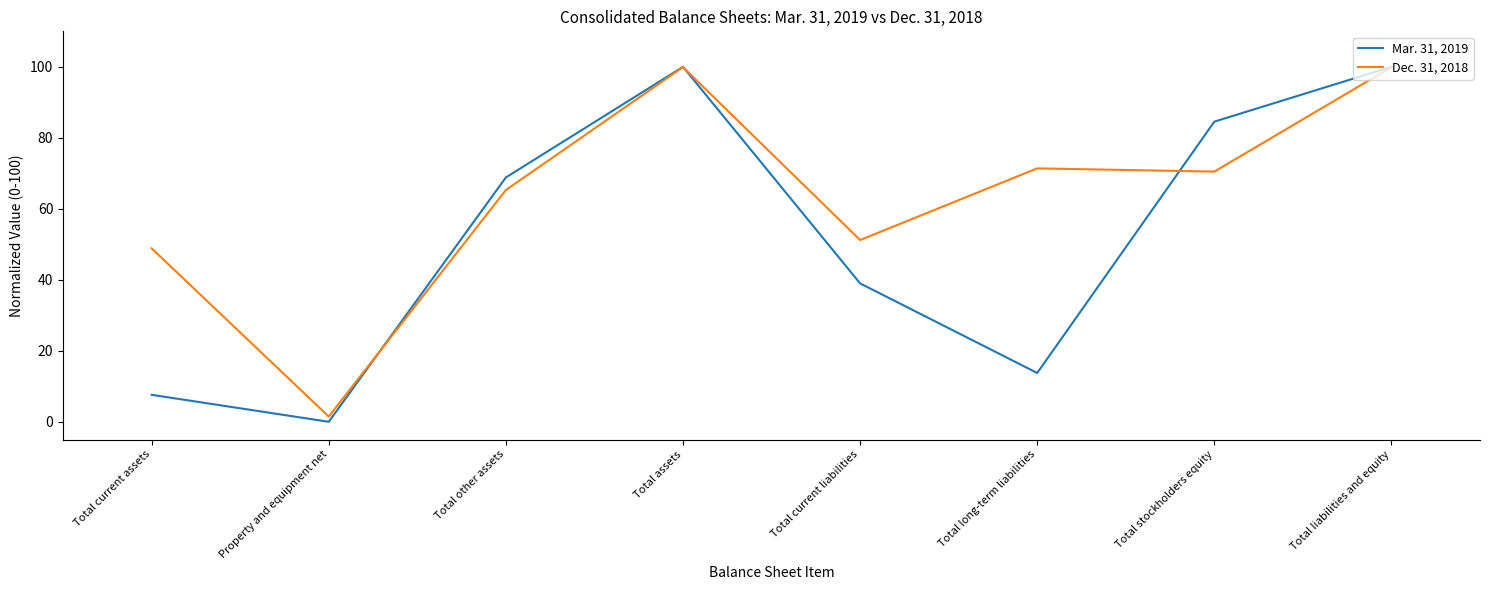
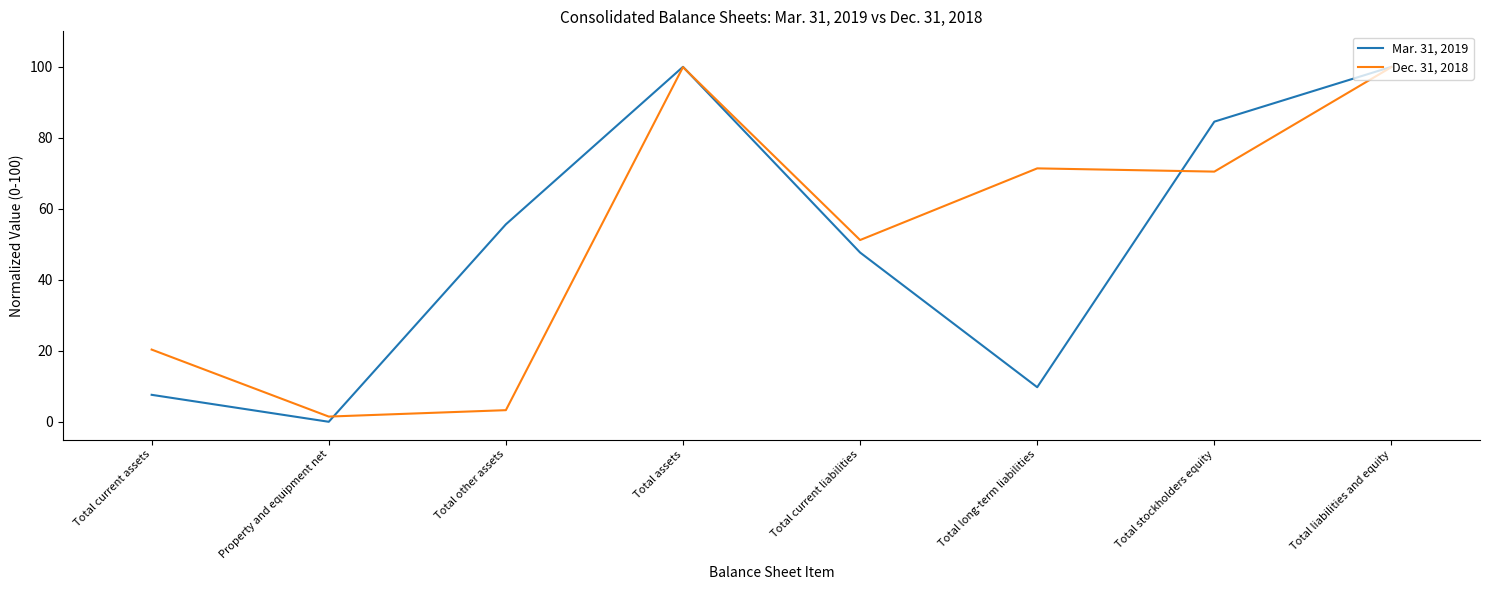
Dec. 31, 2018, Total current assets: 49 -> 20
Mar. 31, 2019, Total other assets: 69 -> 56
Dec. 31, 2018, Total other assets: 65 -> 3
Mar. 31, 2019, Total current liabilities: 39 -> 48
Mar. 31, 2019, Total long-term liabilities: 14 -> 10
